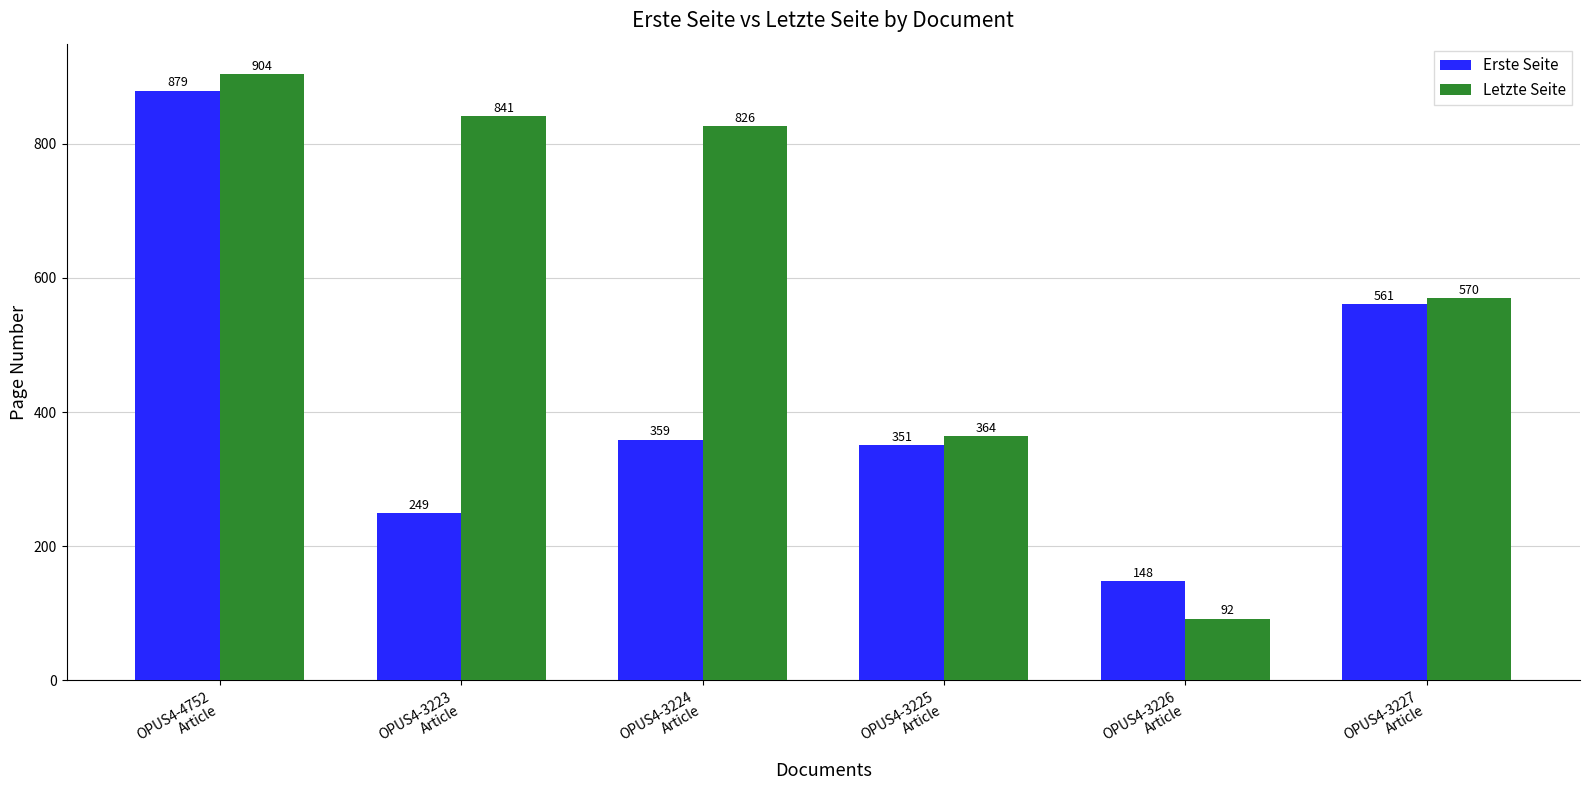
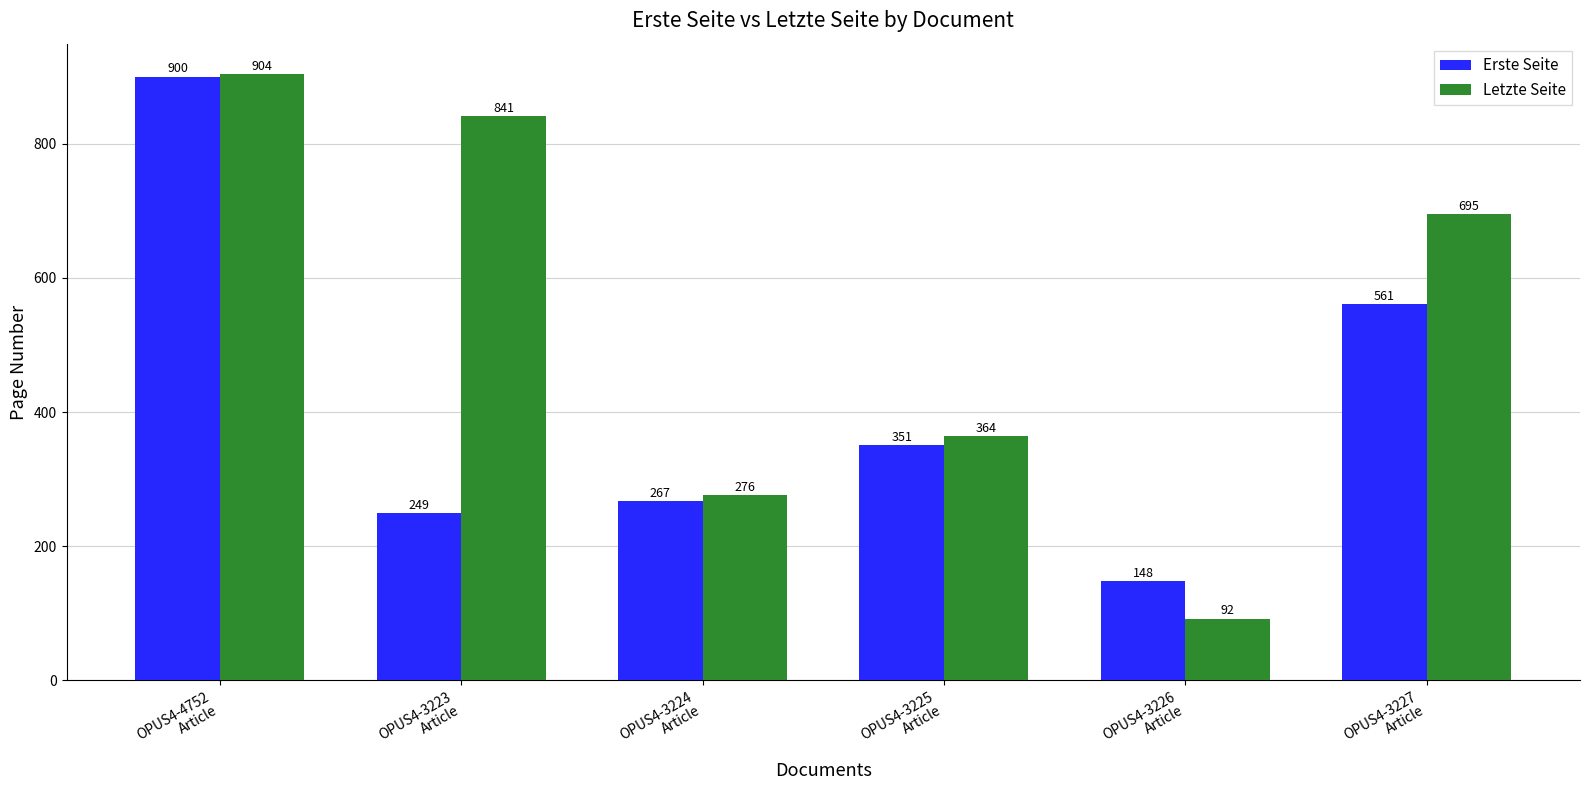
Erste Seite, OPUS4-4752 Article: 879 -> 900
Erste Seite, OPUS4-3224 Article: 359 -> 267
Letzte Seite, OPUS4-3224 Article: 826 -> 276
Letzte Seite, OPUS4-3227 Article: 570 -> 695
